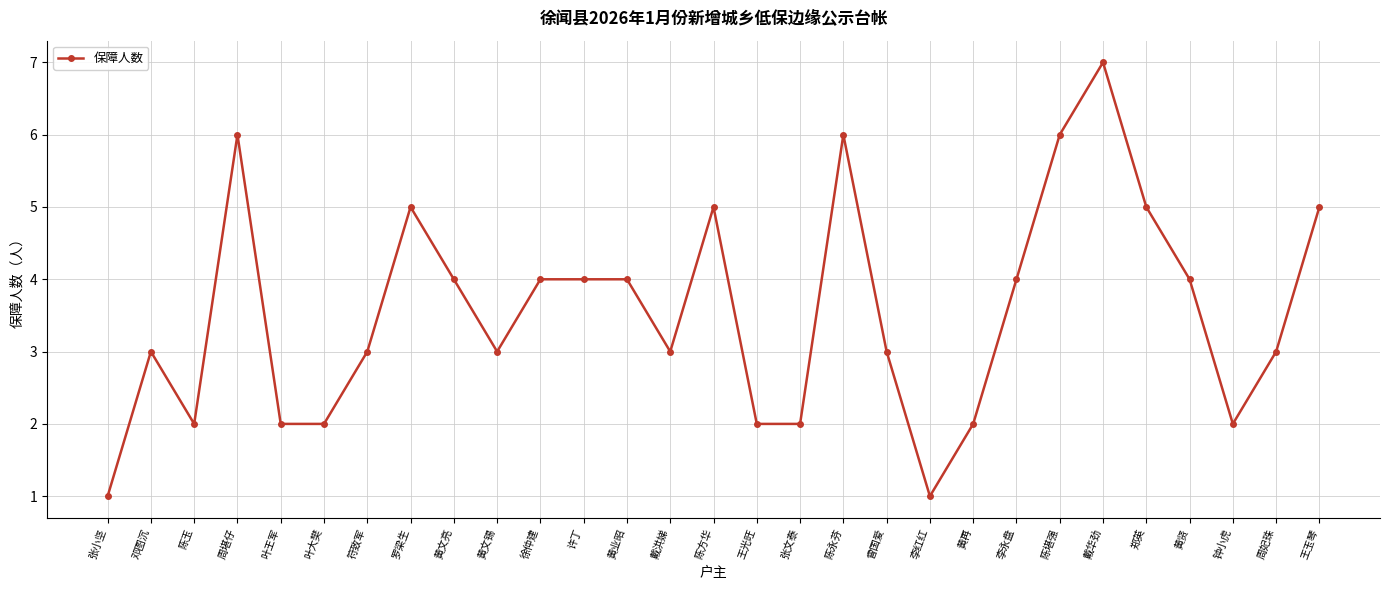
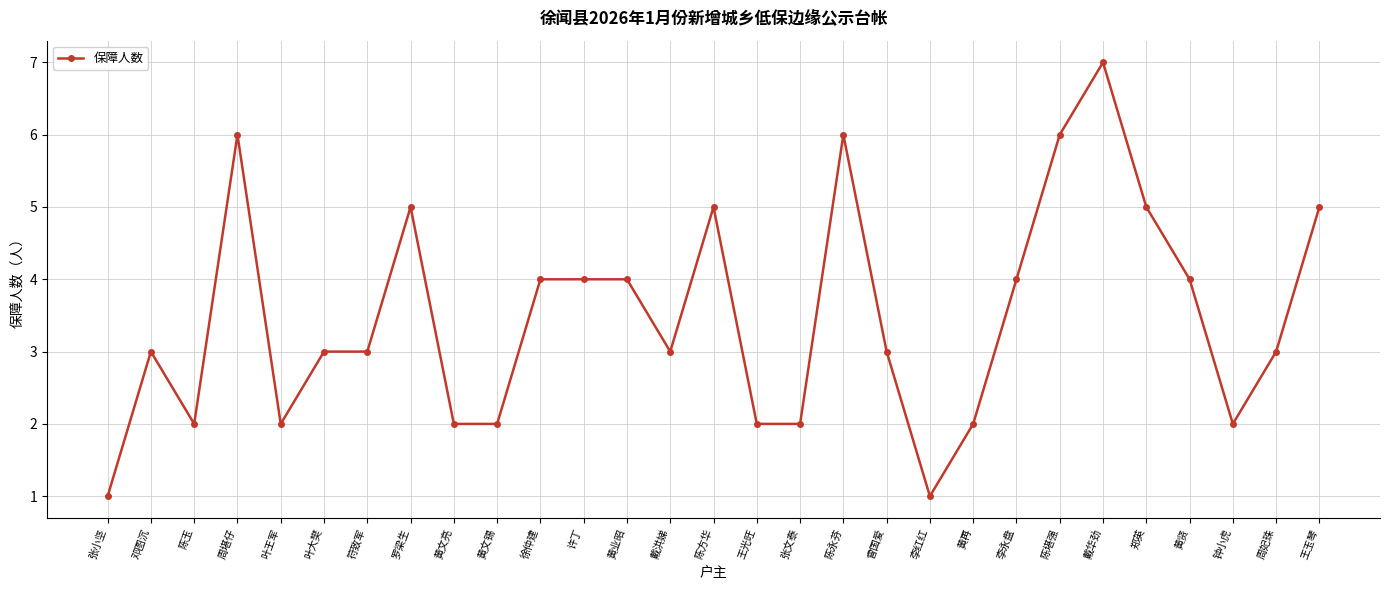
叶大樊: 2 -> 3
黄文亮: 4 -> 2
黄文锡: 3 -> 2
